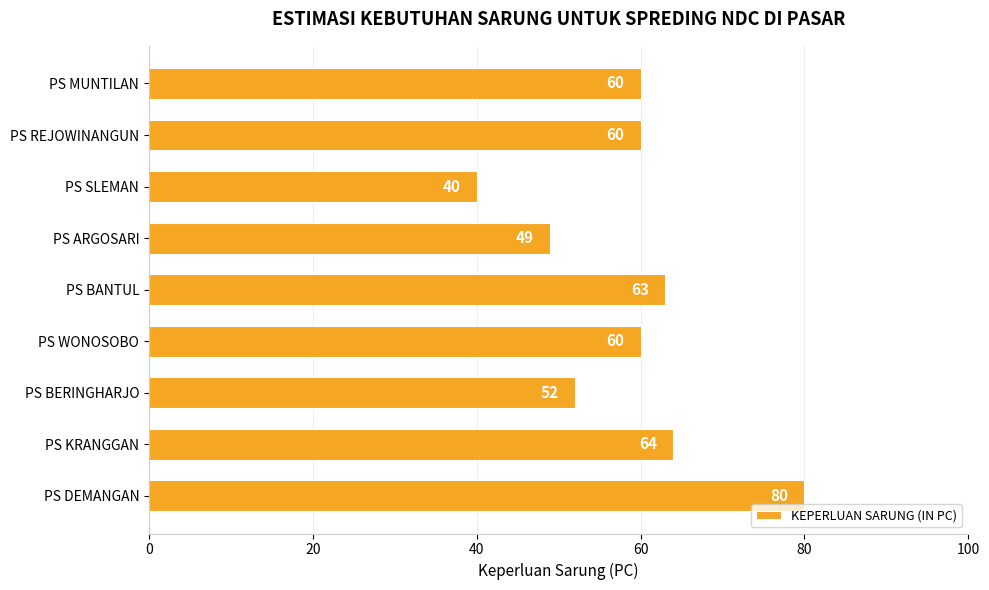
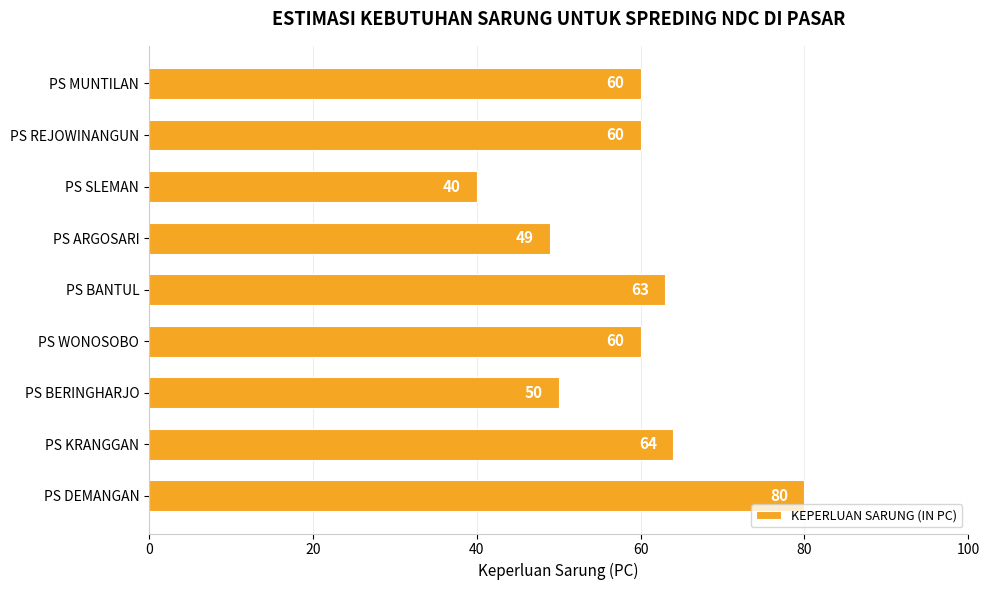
PS BERINGHARJO: 52 -> 50
